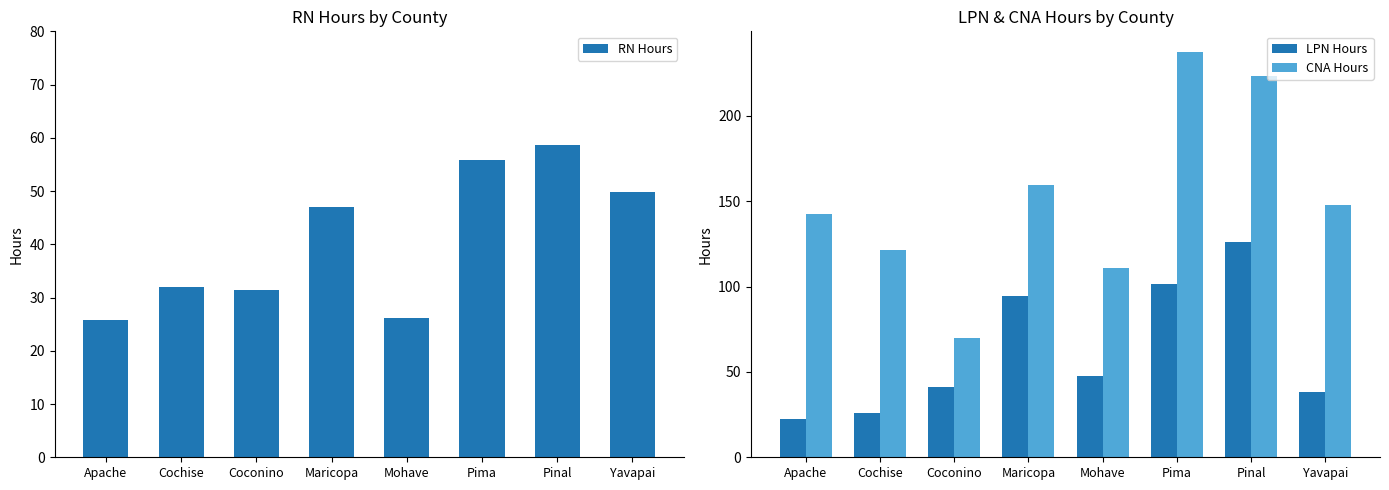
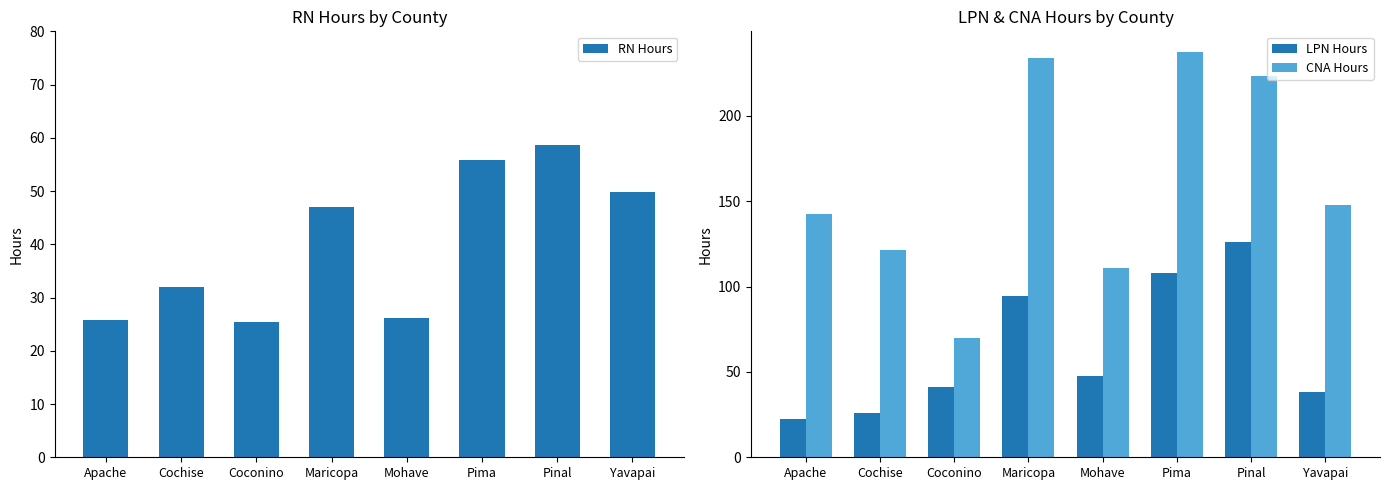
RN Hours by County, Coconino: 31 -> 25
LPN & CNA Hours by County, CNA Hours, Maricopa: 160 -> 234
LPN & CNA Hours by County, LPN Hours, Pima: 101 -> 108
